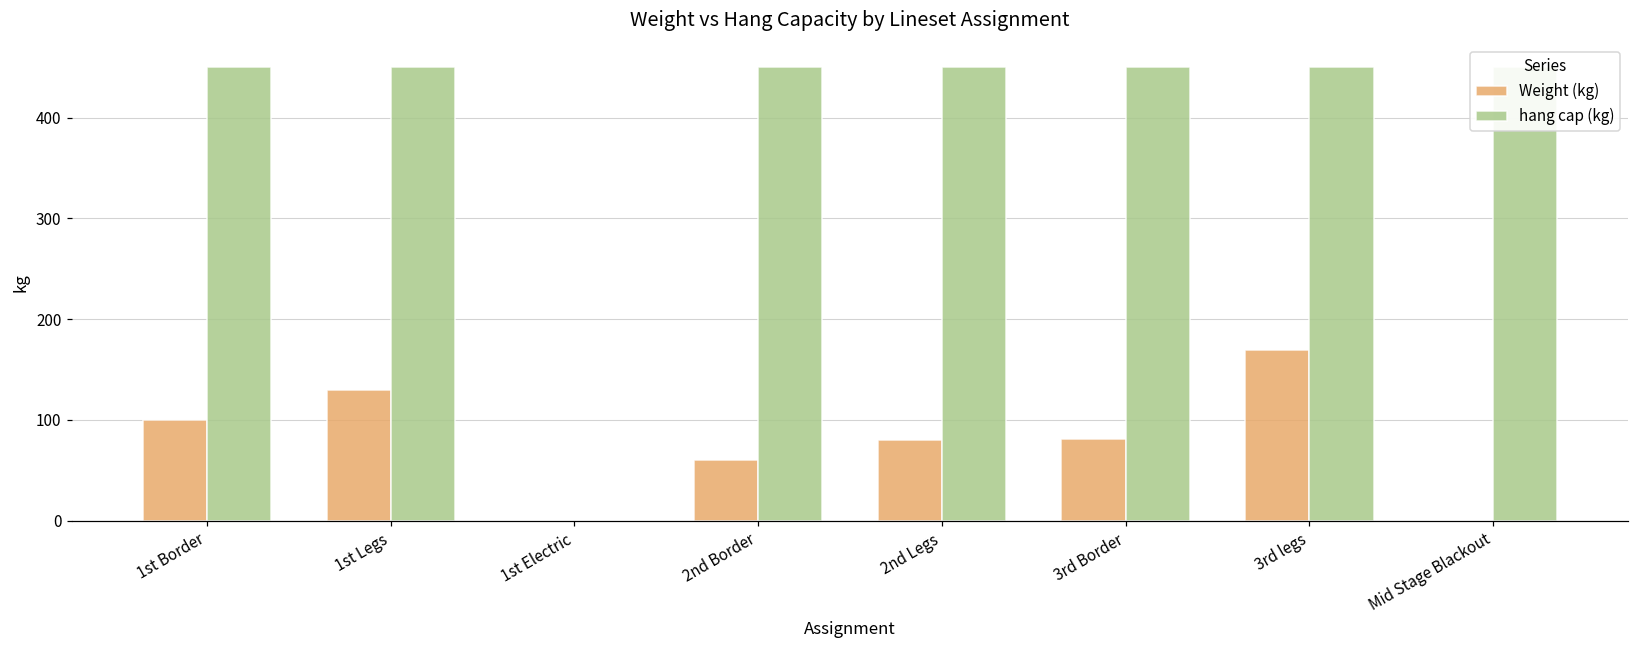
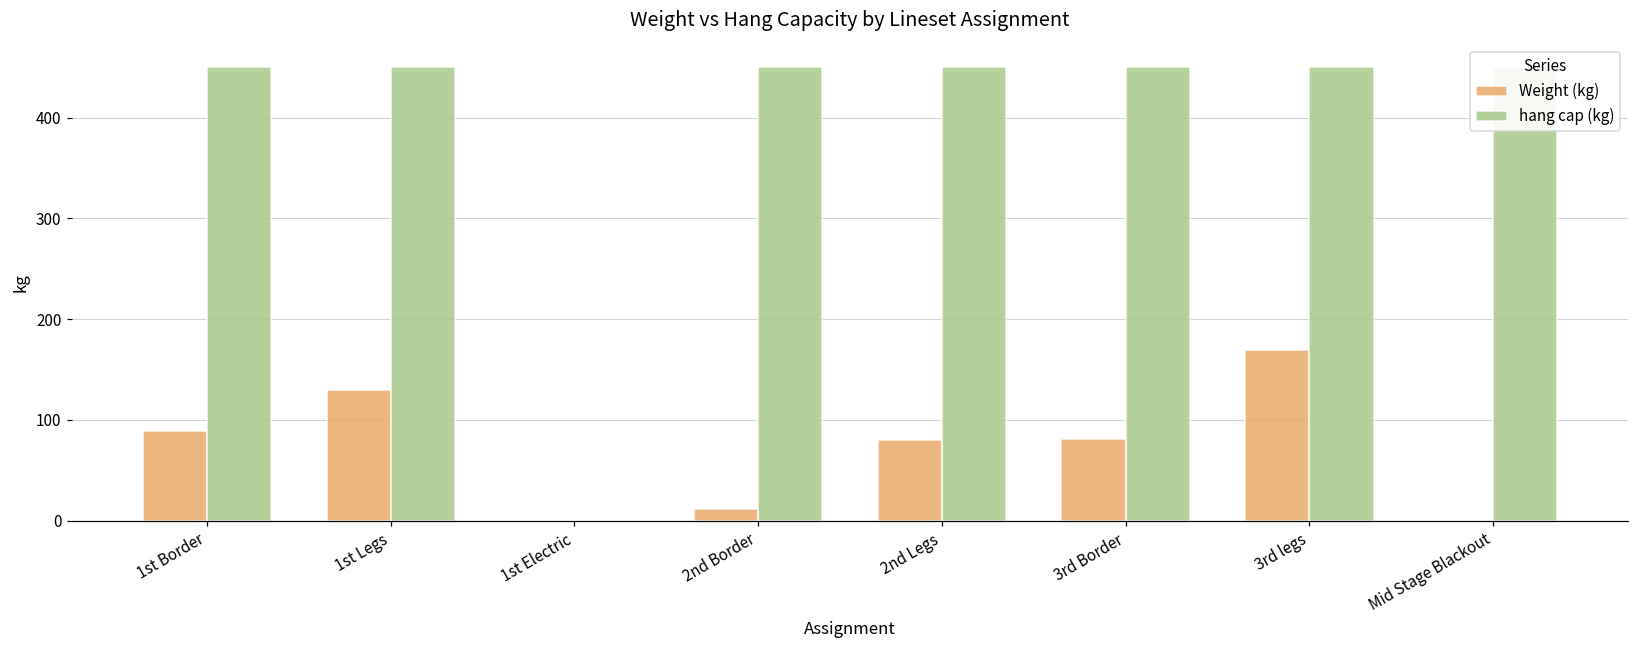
Weight (kg), 1st Border: 100 -> 90
Weight (kg), 2nd Border: 60 -> 10
